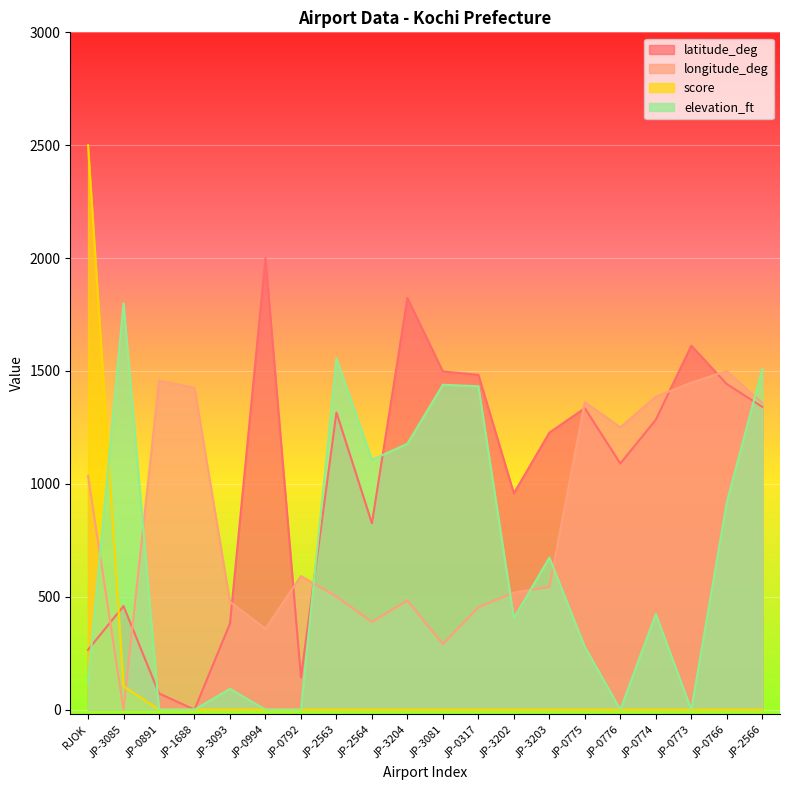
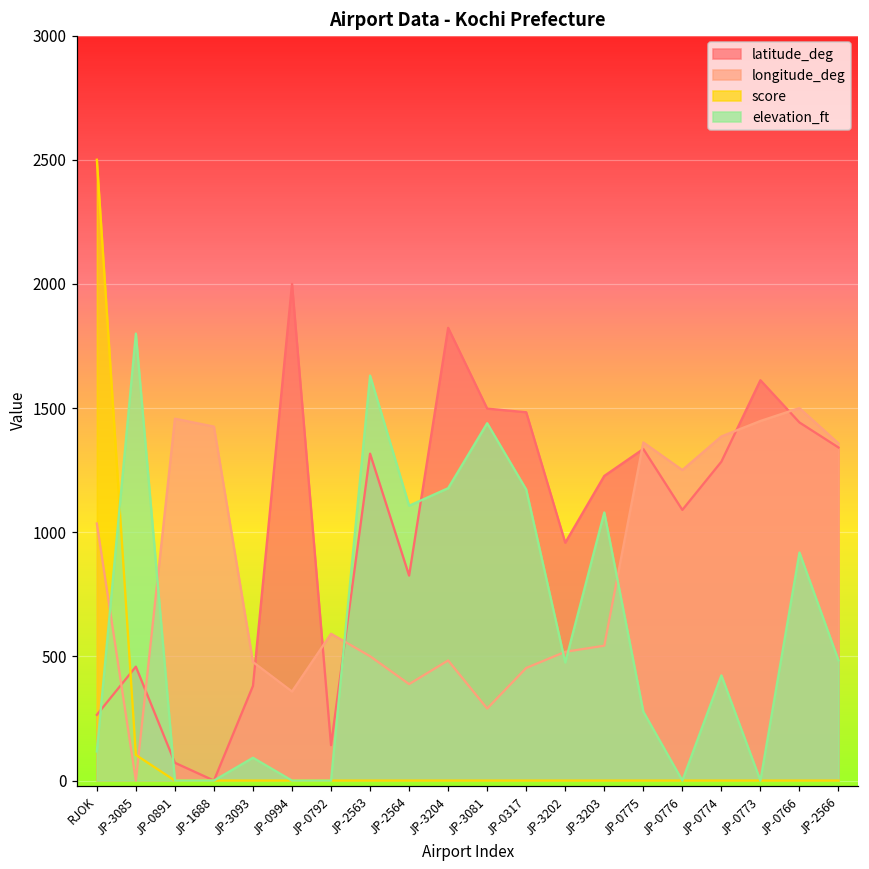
elevation_ft, JP-2563: 1560 -> 1630
elevation_ft, JP-0317: 1430 -> 1170
elevation_ft, JP-3202: 400 -> 480
elevation_ft, JP-3203: 670 -> 1080
elevation_ft, JP-2566: 1510 -> 480
